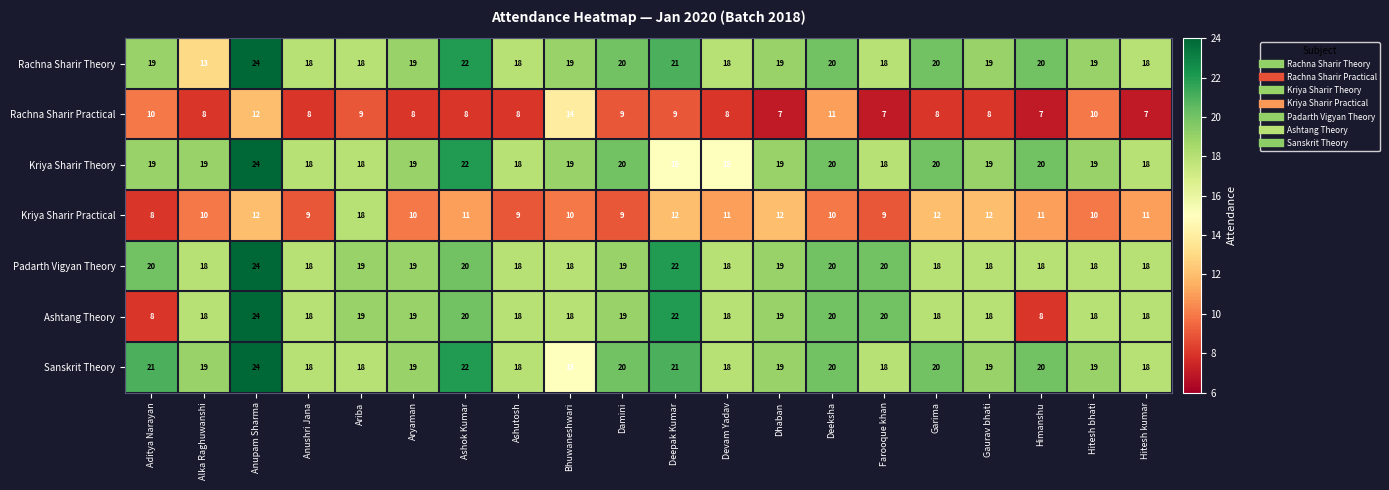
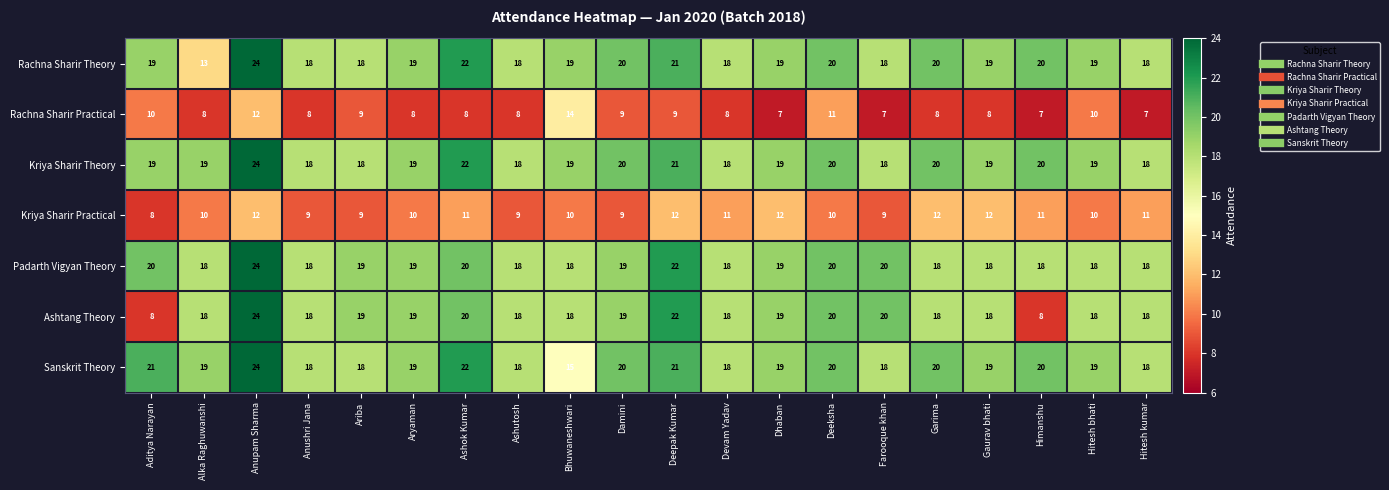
Kriya Sharir Theory, Deepak Kumar: 15 -> 21
Kriya Sharir Theory, Devam Yadav: 15 -> 18
Kriya Sharir Practical, Ariba: 18 -> 9
